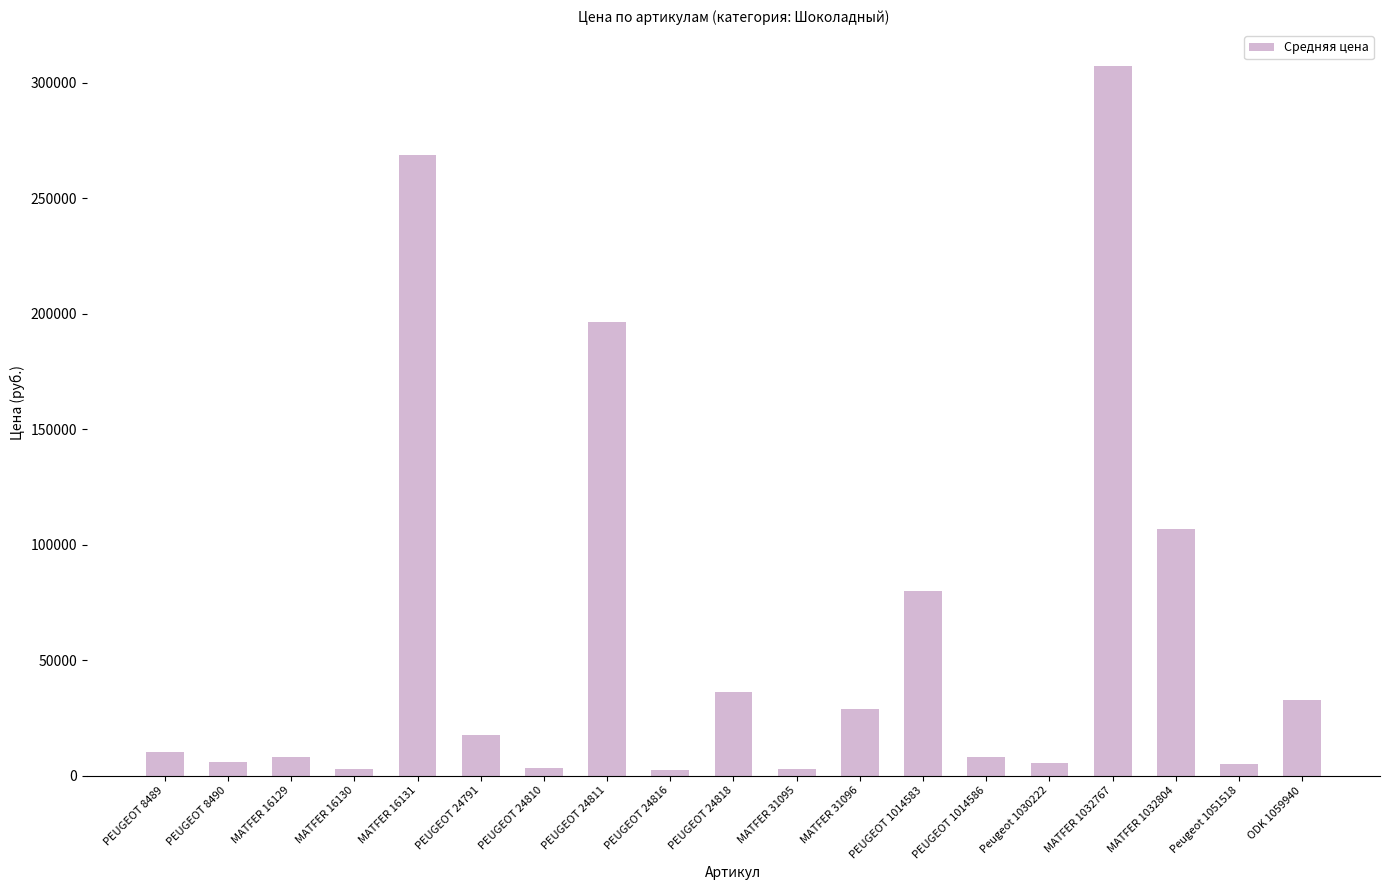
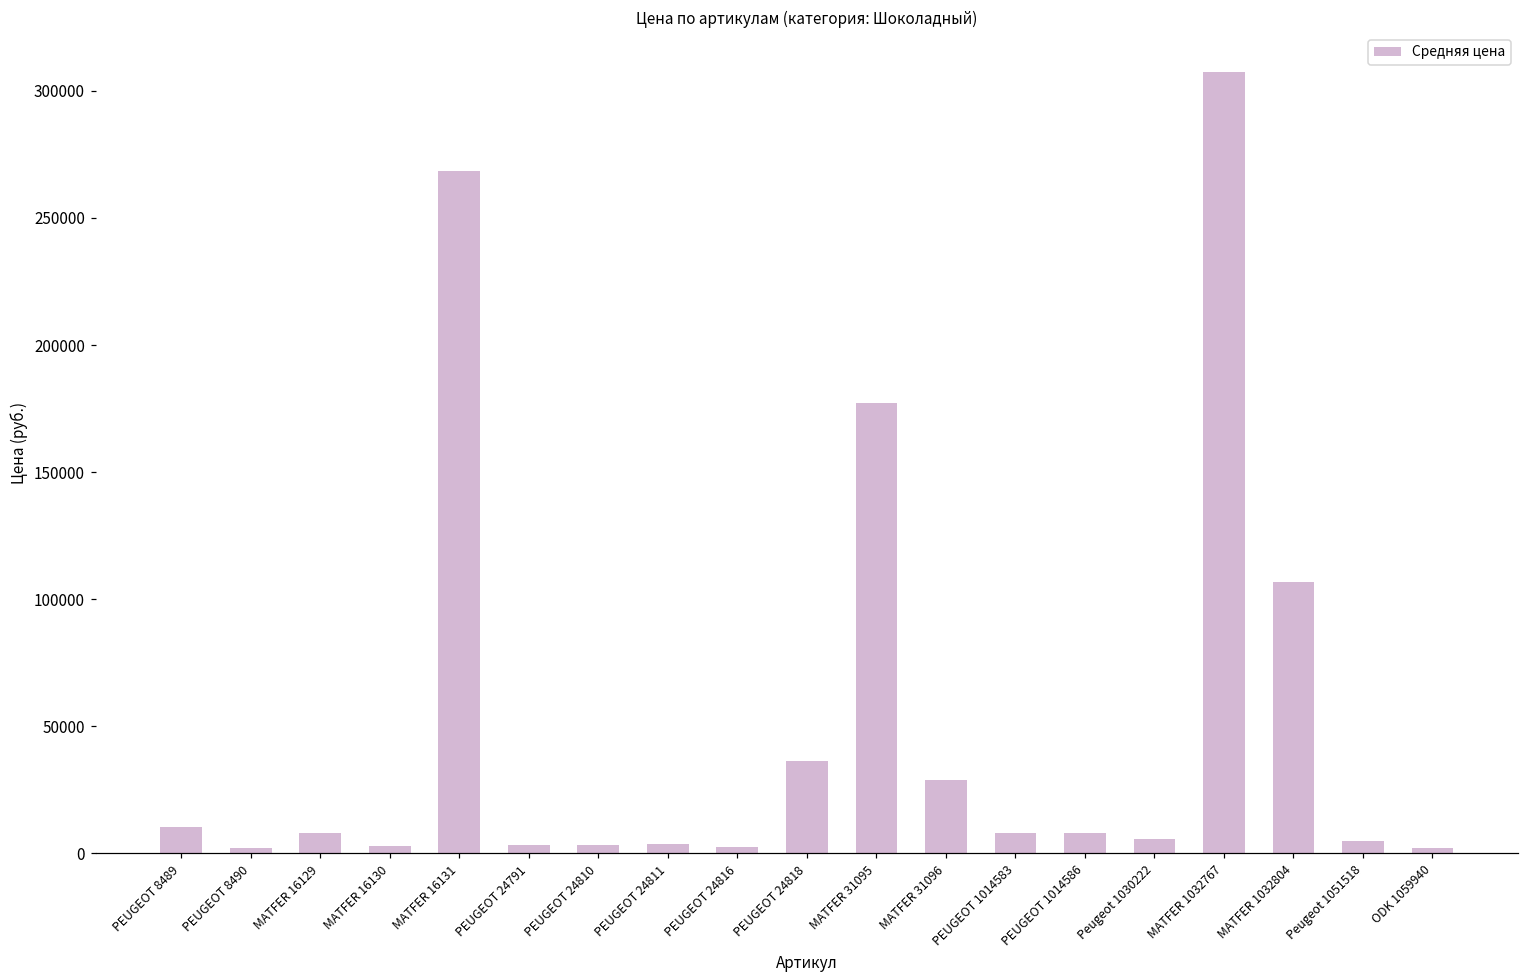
PEUGEOT 8490: 6000 -> 2000
PEUGEOT 24791: 18000 -> 3000
PEUGEOT 24811: 196000 -> 4000
MATFER 31095: 3000 -> 177000
PEUGEOT 1014583: 80000 -> 8000
ODK 1059940: 33000 -> 2000
